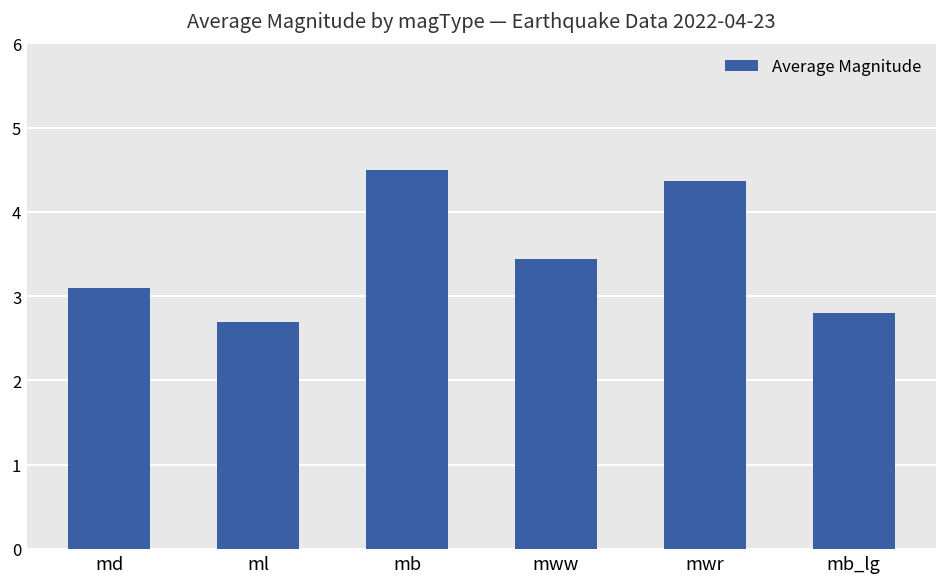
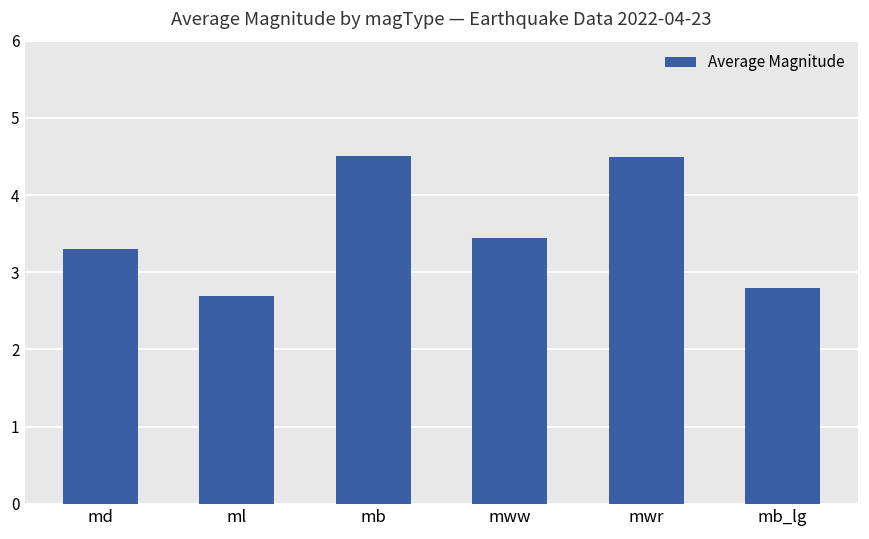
md: 3.1 -> 3.3
mwr: 4.4 -> 4.5
